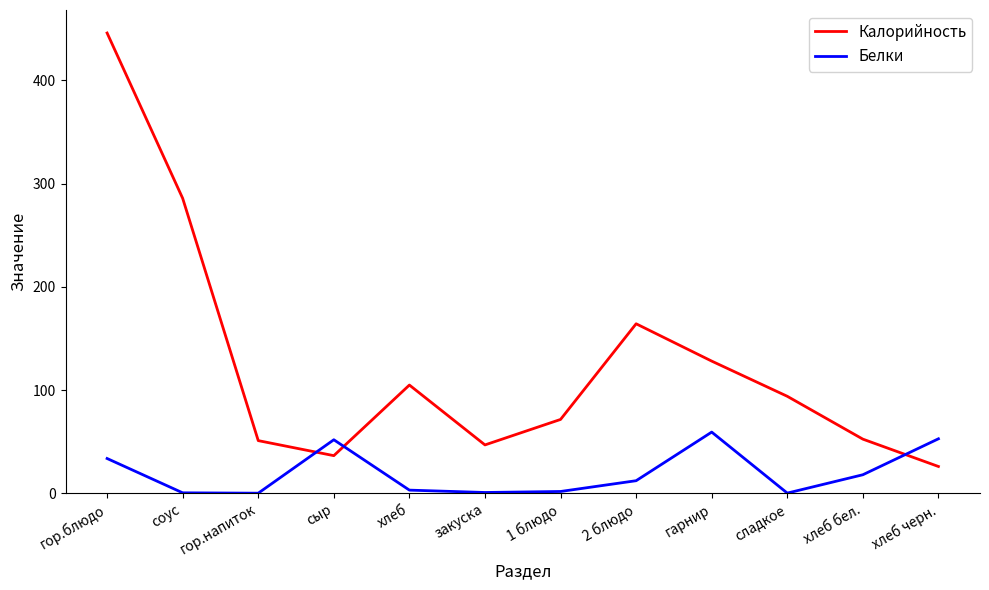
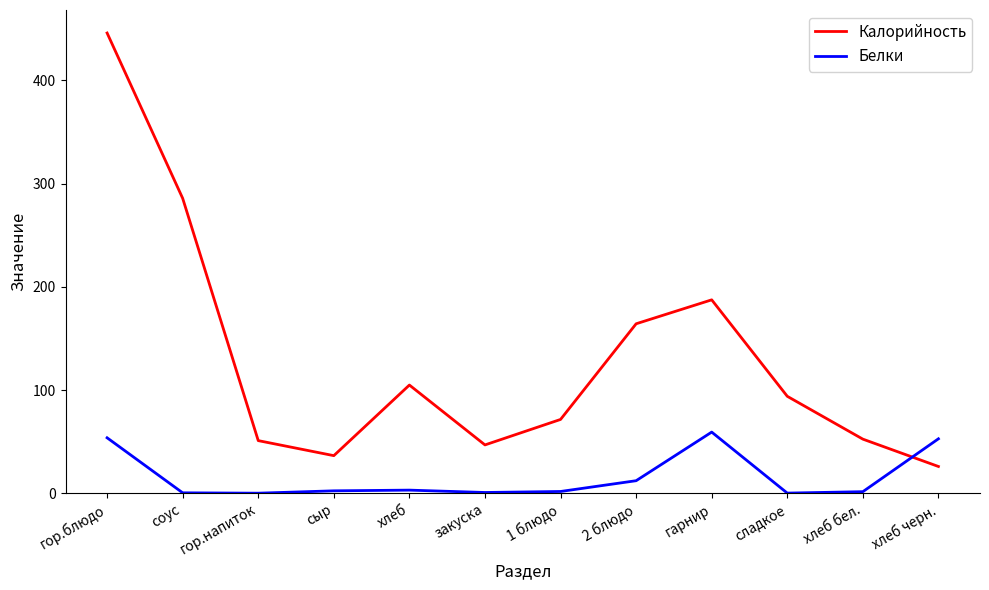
Белки, гор.блюдо: 34 -> 54
Белки, сыр: 52 -> 2
Калорийность, гарнир: 128 -> 187
Белки, хлеб бел.: 18 -> 2
